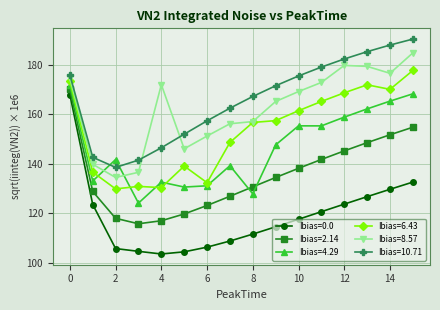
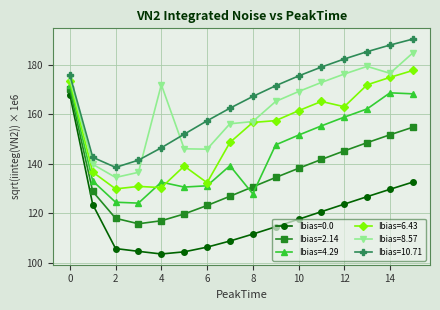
Ibias=4.29, 2: 142 -> 125
Ibias=8.57, 6: 151 -> 146
Ibias=4.29, 10: 155 -> 152
Ibias=6.43, 12: 169 -> 163
Ibias=8.57, 12: 180 -> 176
Ibias=4.29, 14: 165 -> 169
Ibias=6.43, 14: 170 -> 175
